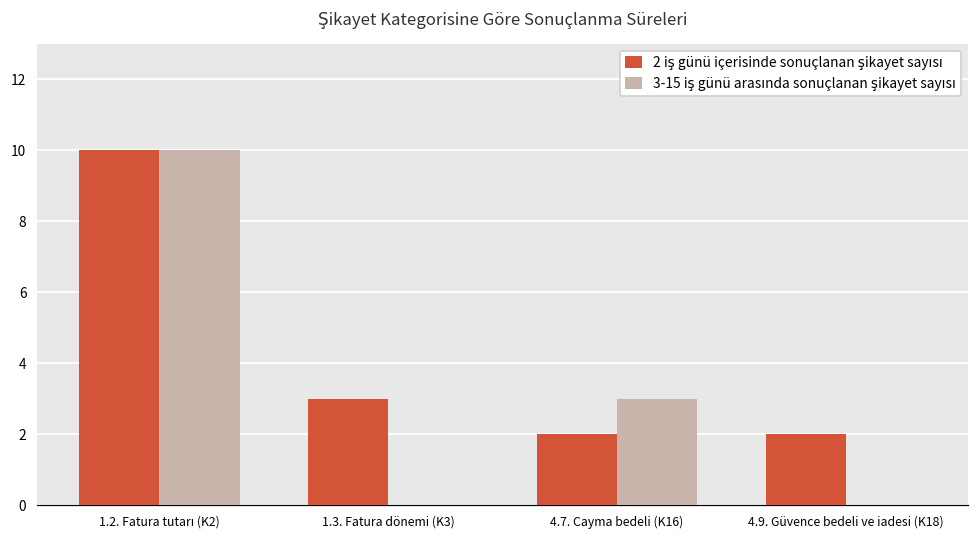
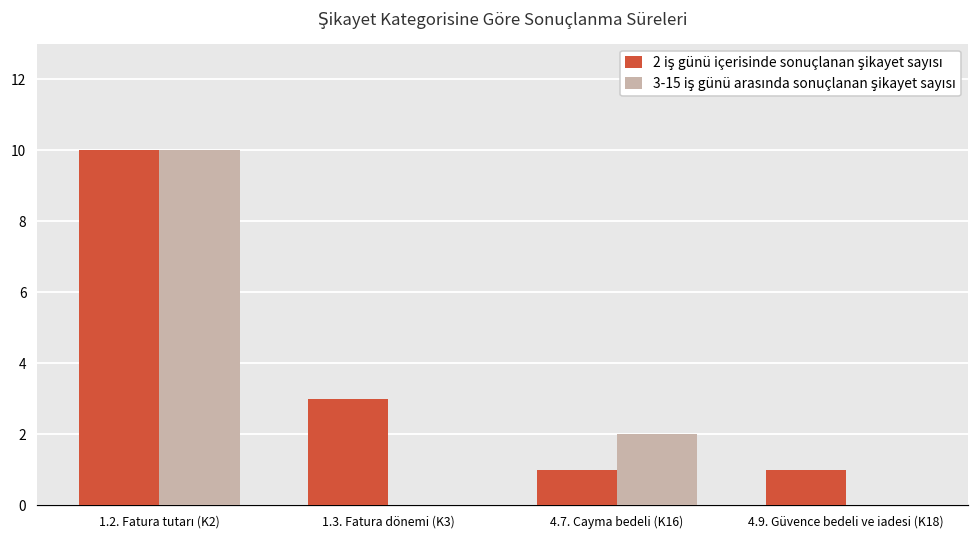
2 iş günü içerisinde sonuçlanan şikayet sayısı, 4.7. Cayma bedeli (K16): 2 -> 1
3-15 iş günü arasında sonuçlanan şikayet sayısı, 4.7. Cayma bedeli (K16): 3 -> 2
2 iş günü içerisinde sonuçlanan şikayet sayısı, 4.9. Güvence bedeli ve iadesi (K18): 2 -> 1
